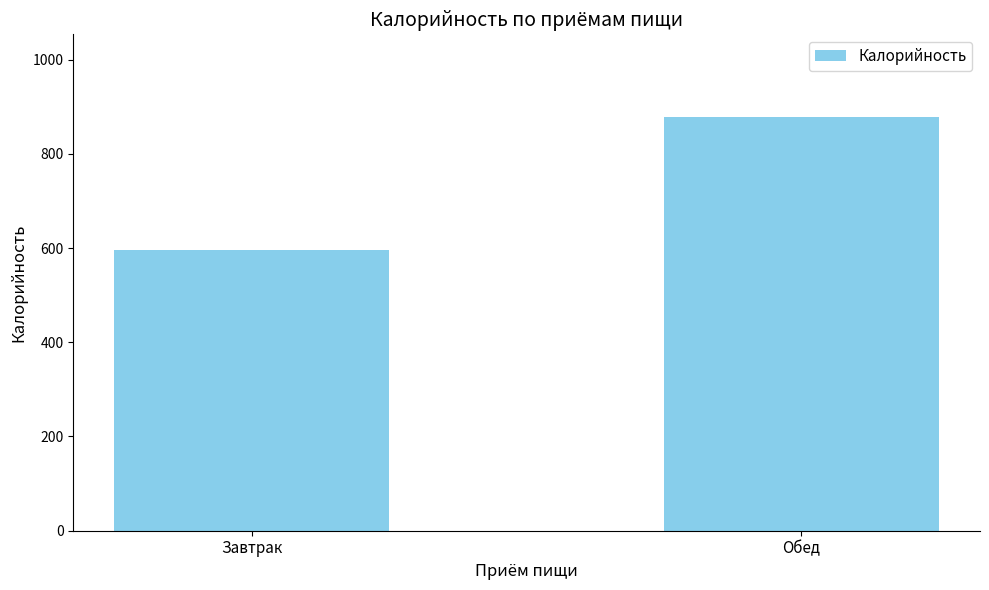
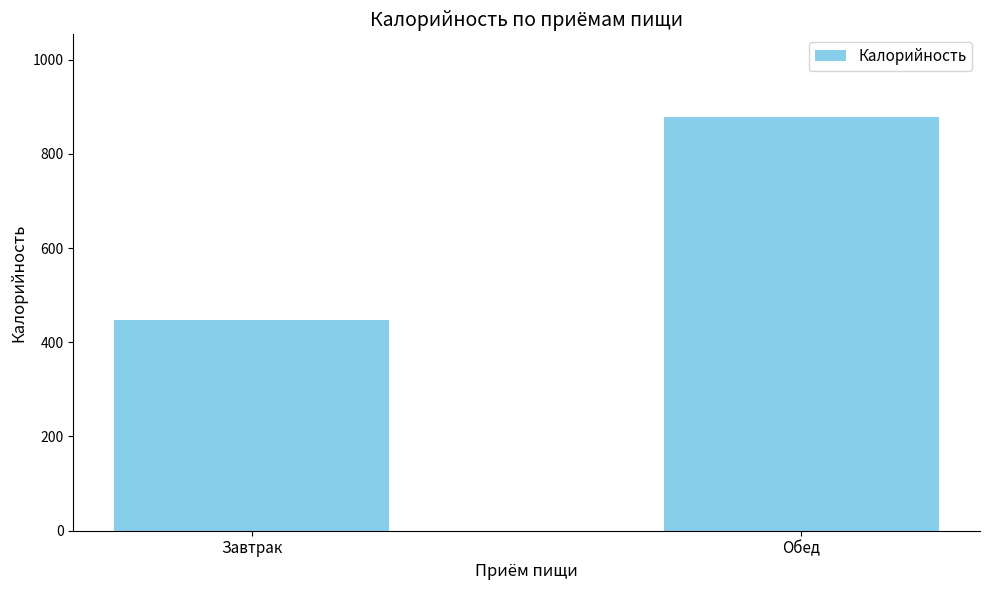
Завтрак: 600 -> 450
